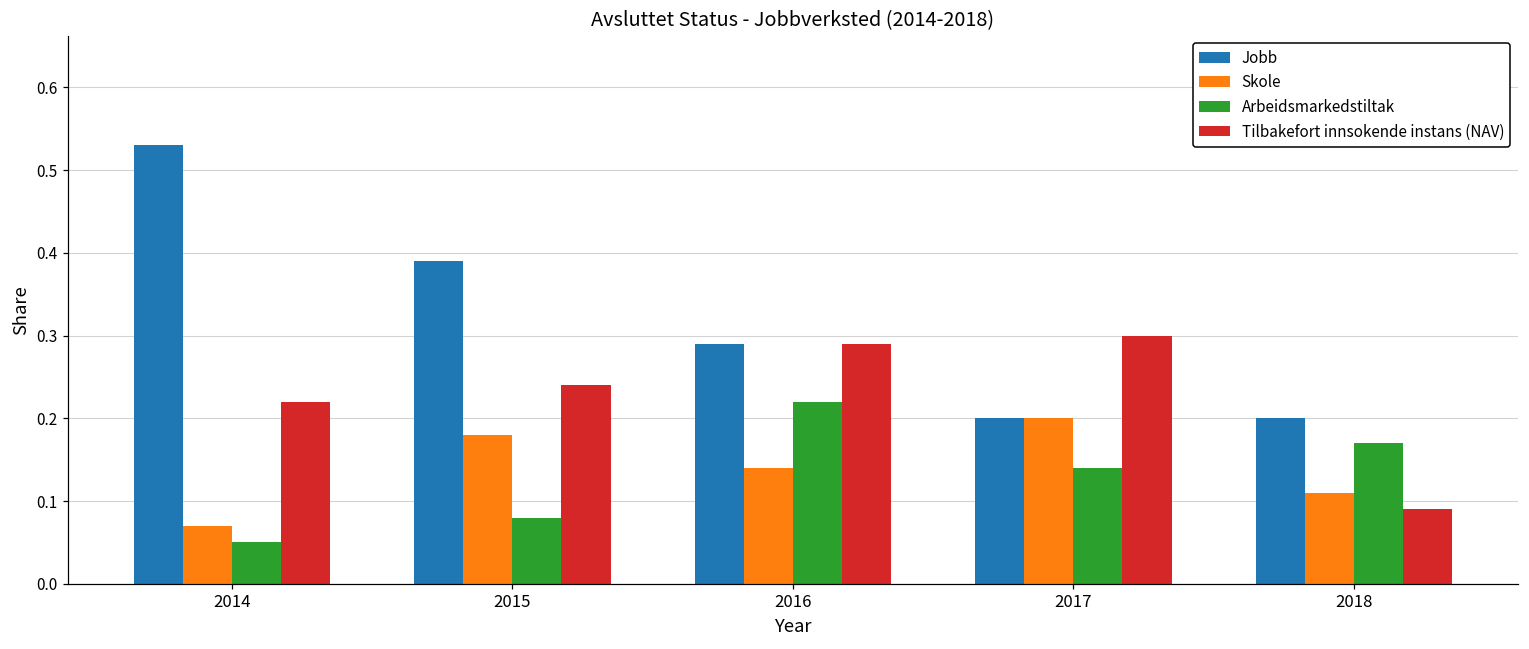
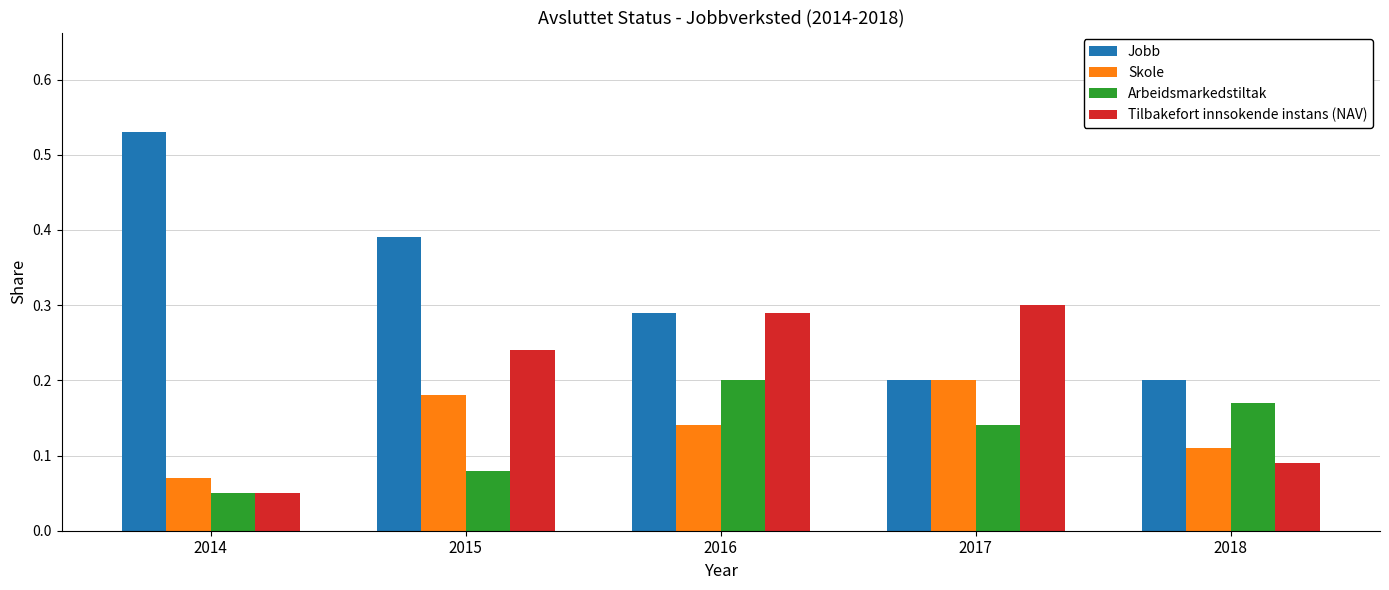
Tilbakefort innsokende instans (NAV), 2014: 0.22 -> 0.05
Arbeidsmarkedstiltak, 2016: 0.22 -> 0.20
